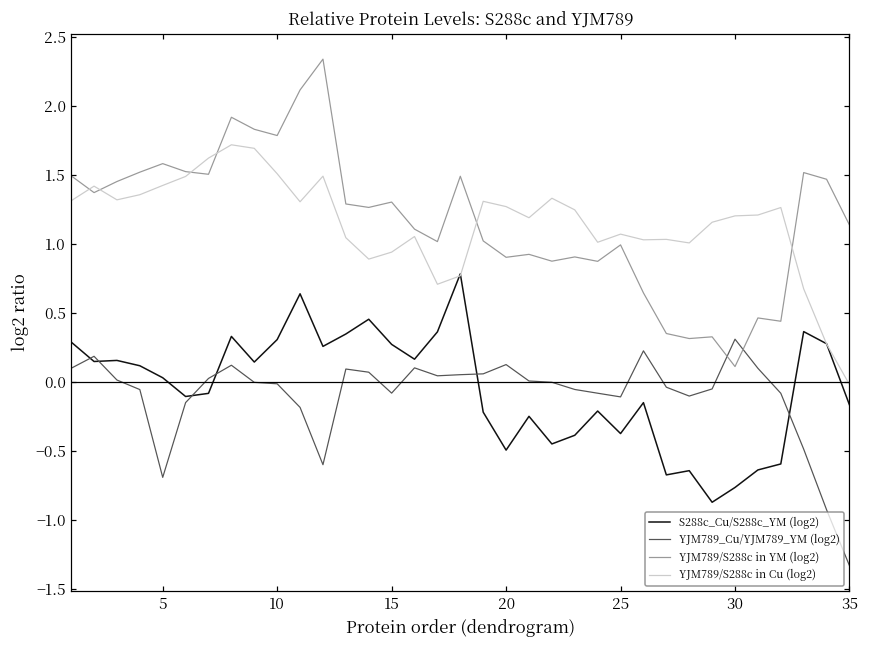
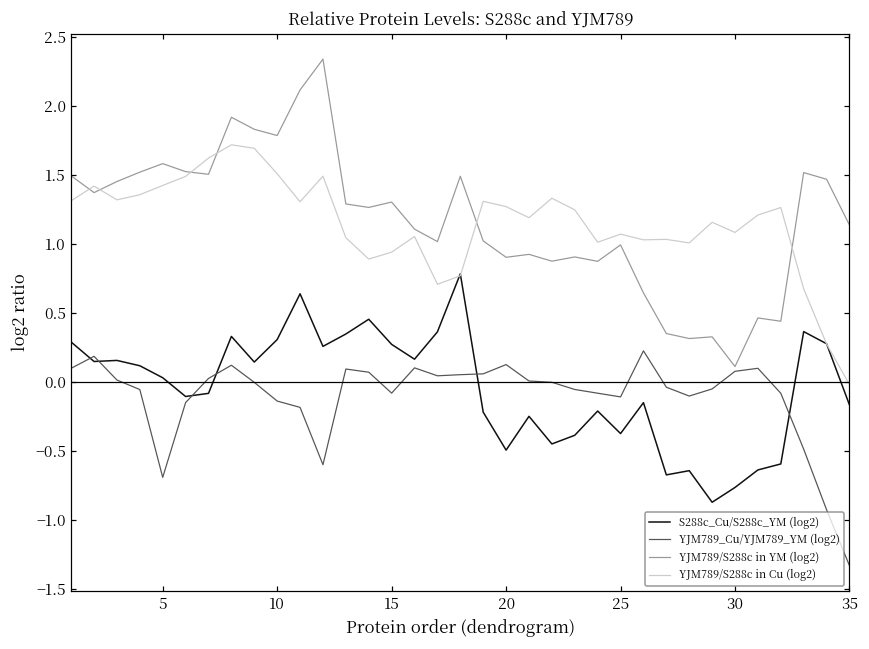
YJM789_Cu/YJM789_YM (log2), 10: -0.02 -> -0.14
YJM789_Cu/YJM789_YM (log2), 30: 0.31 -> 0.08
YJM789/S288c in Cu (log2), 30: 1.20 -> 1.08
